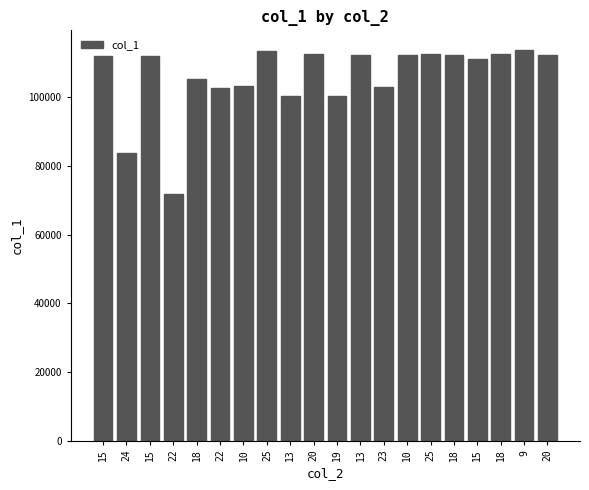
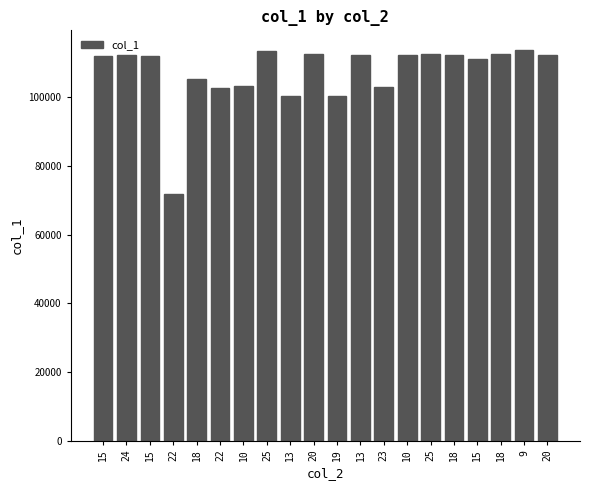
24: 84000 -> 112000
